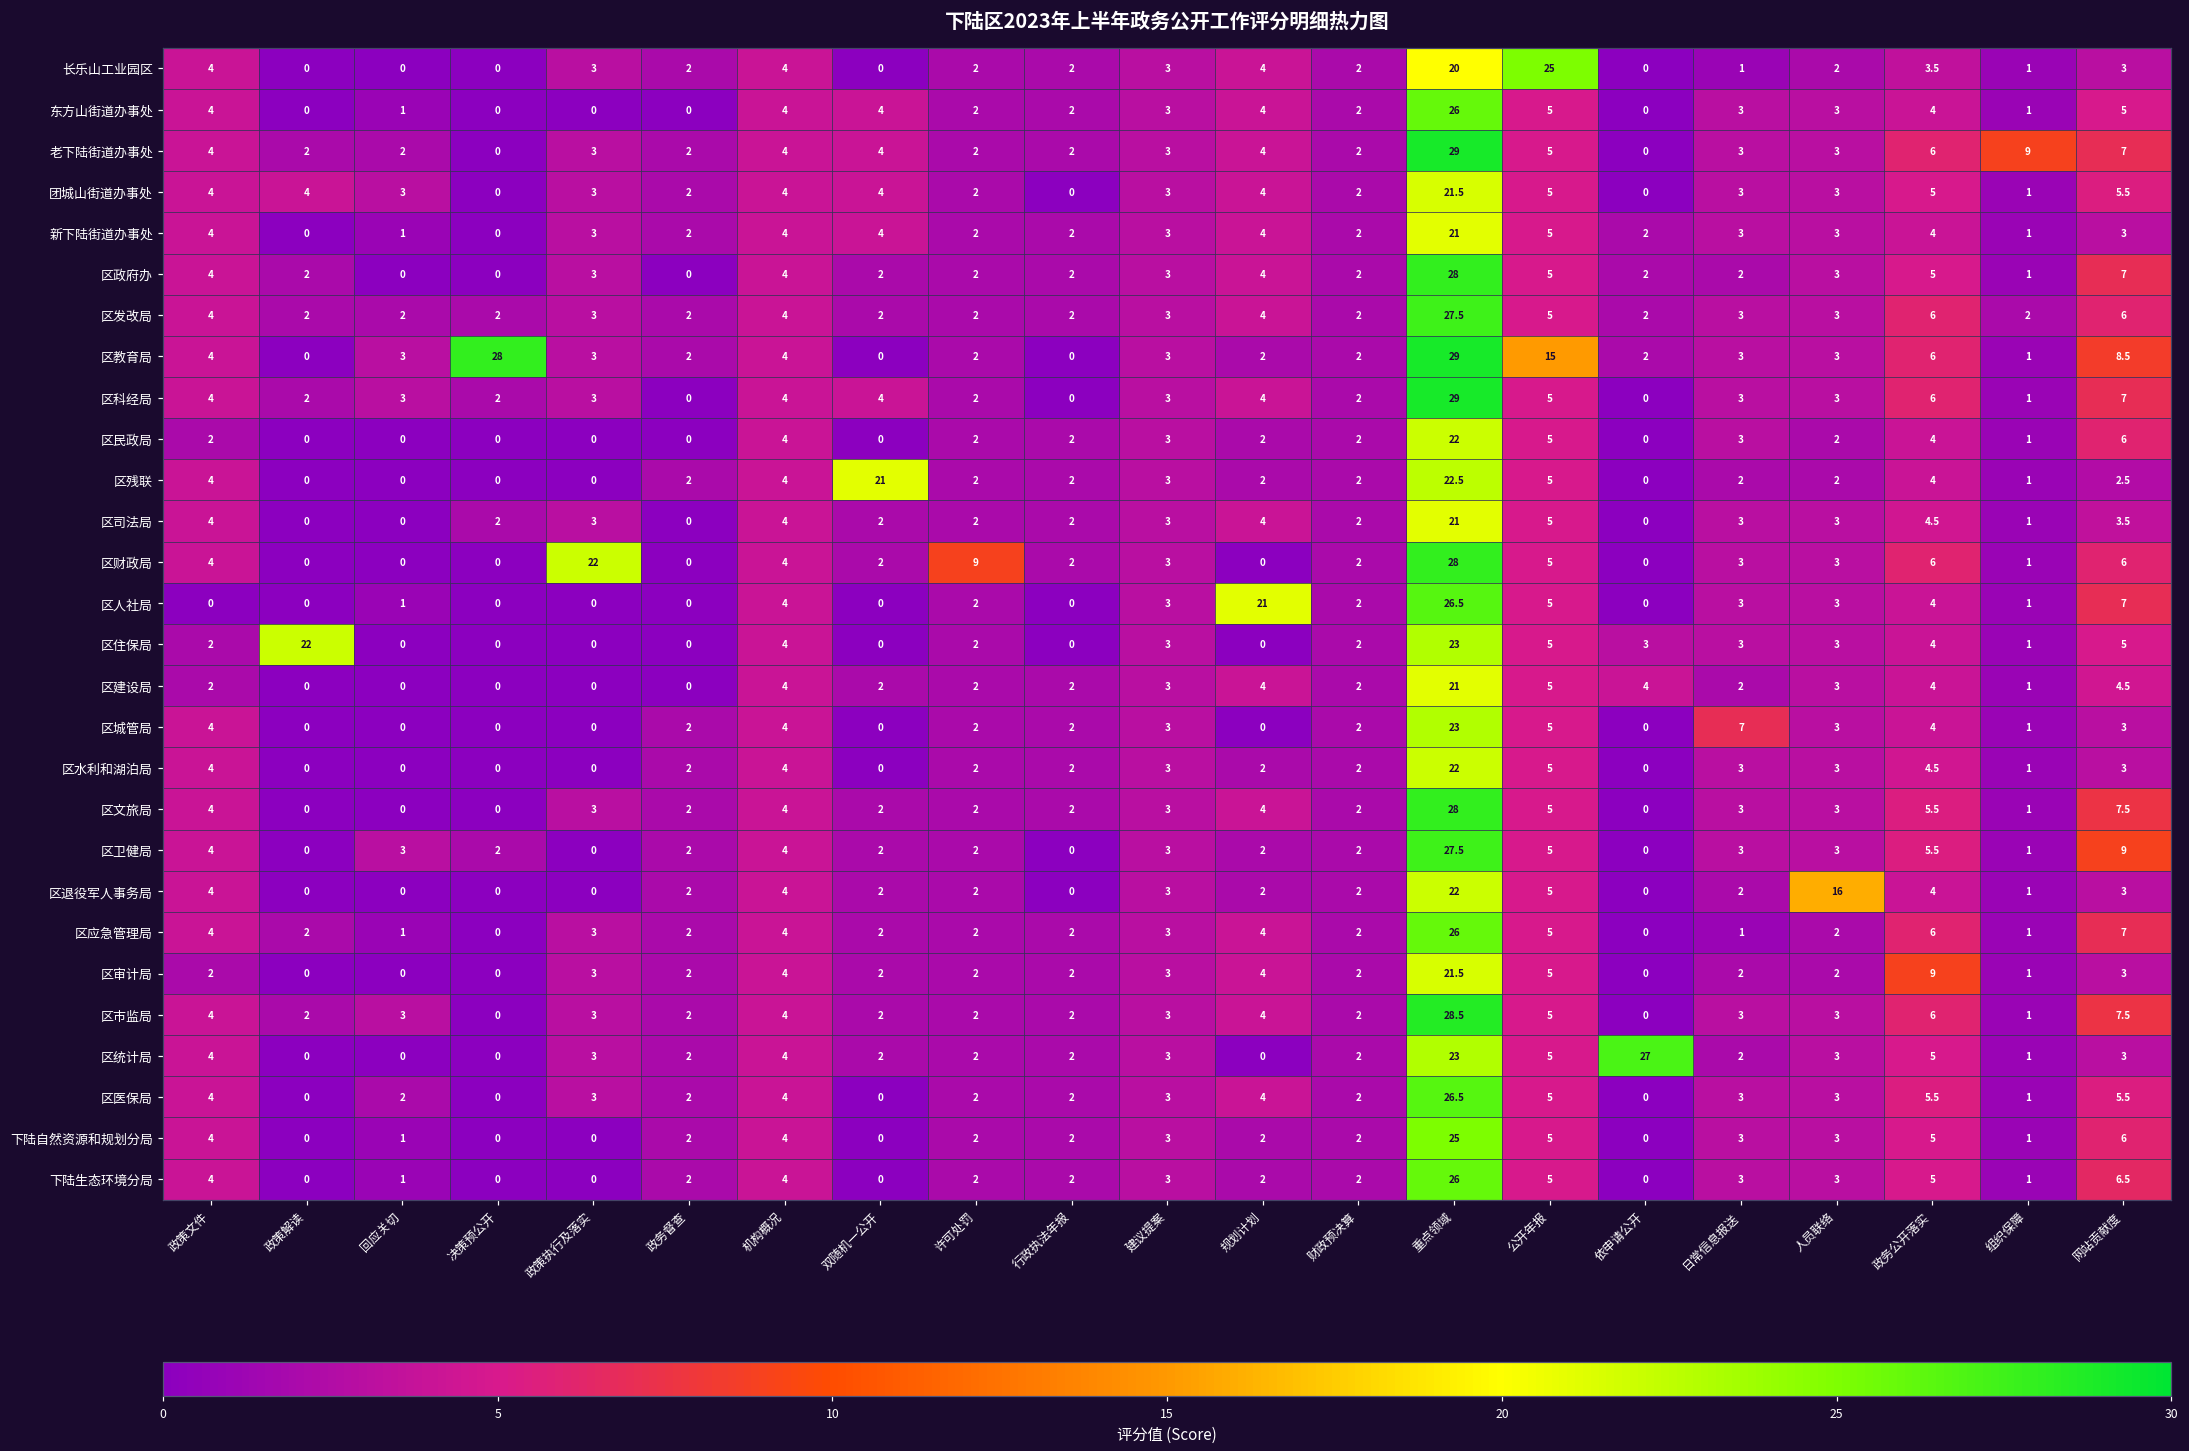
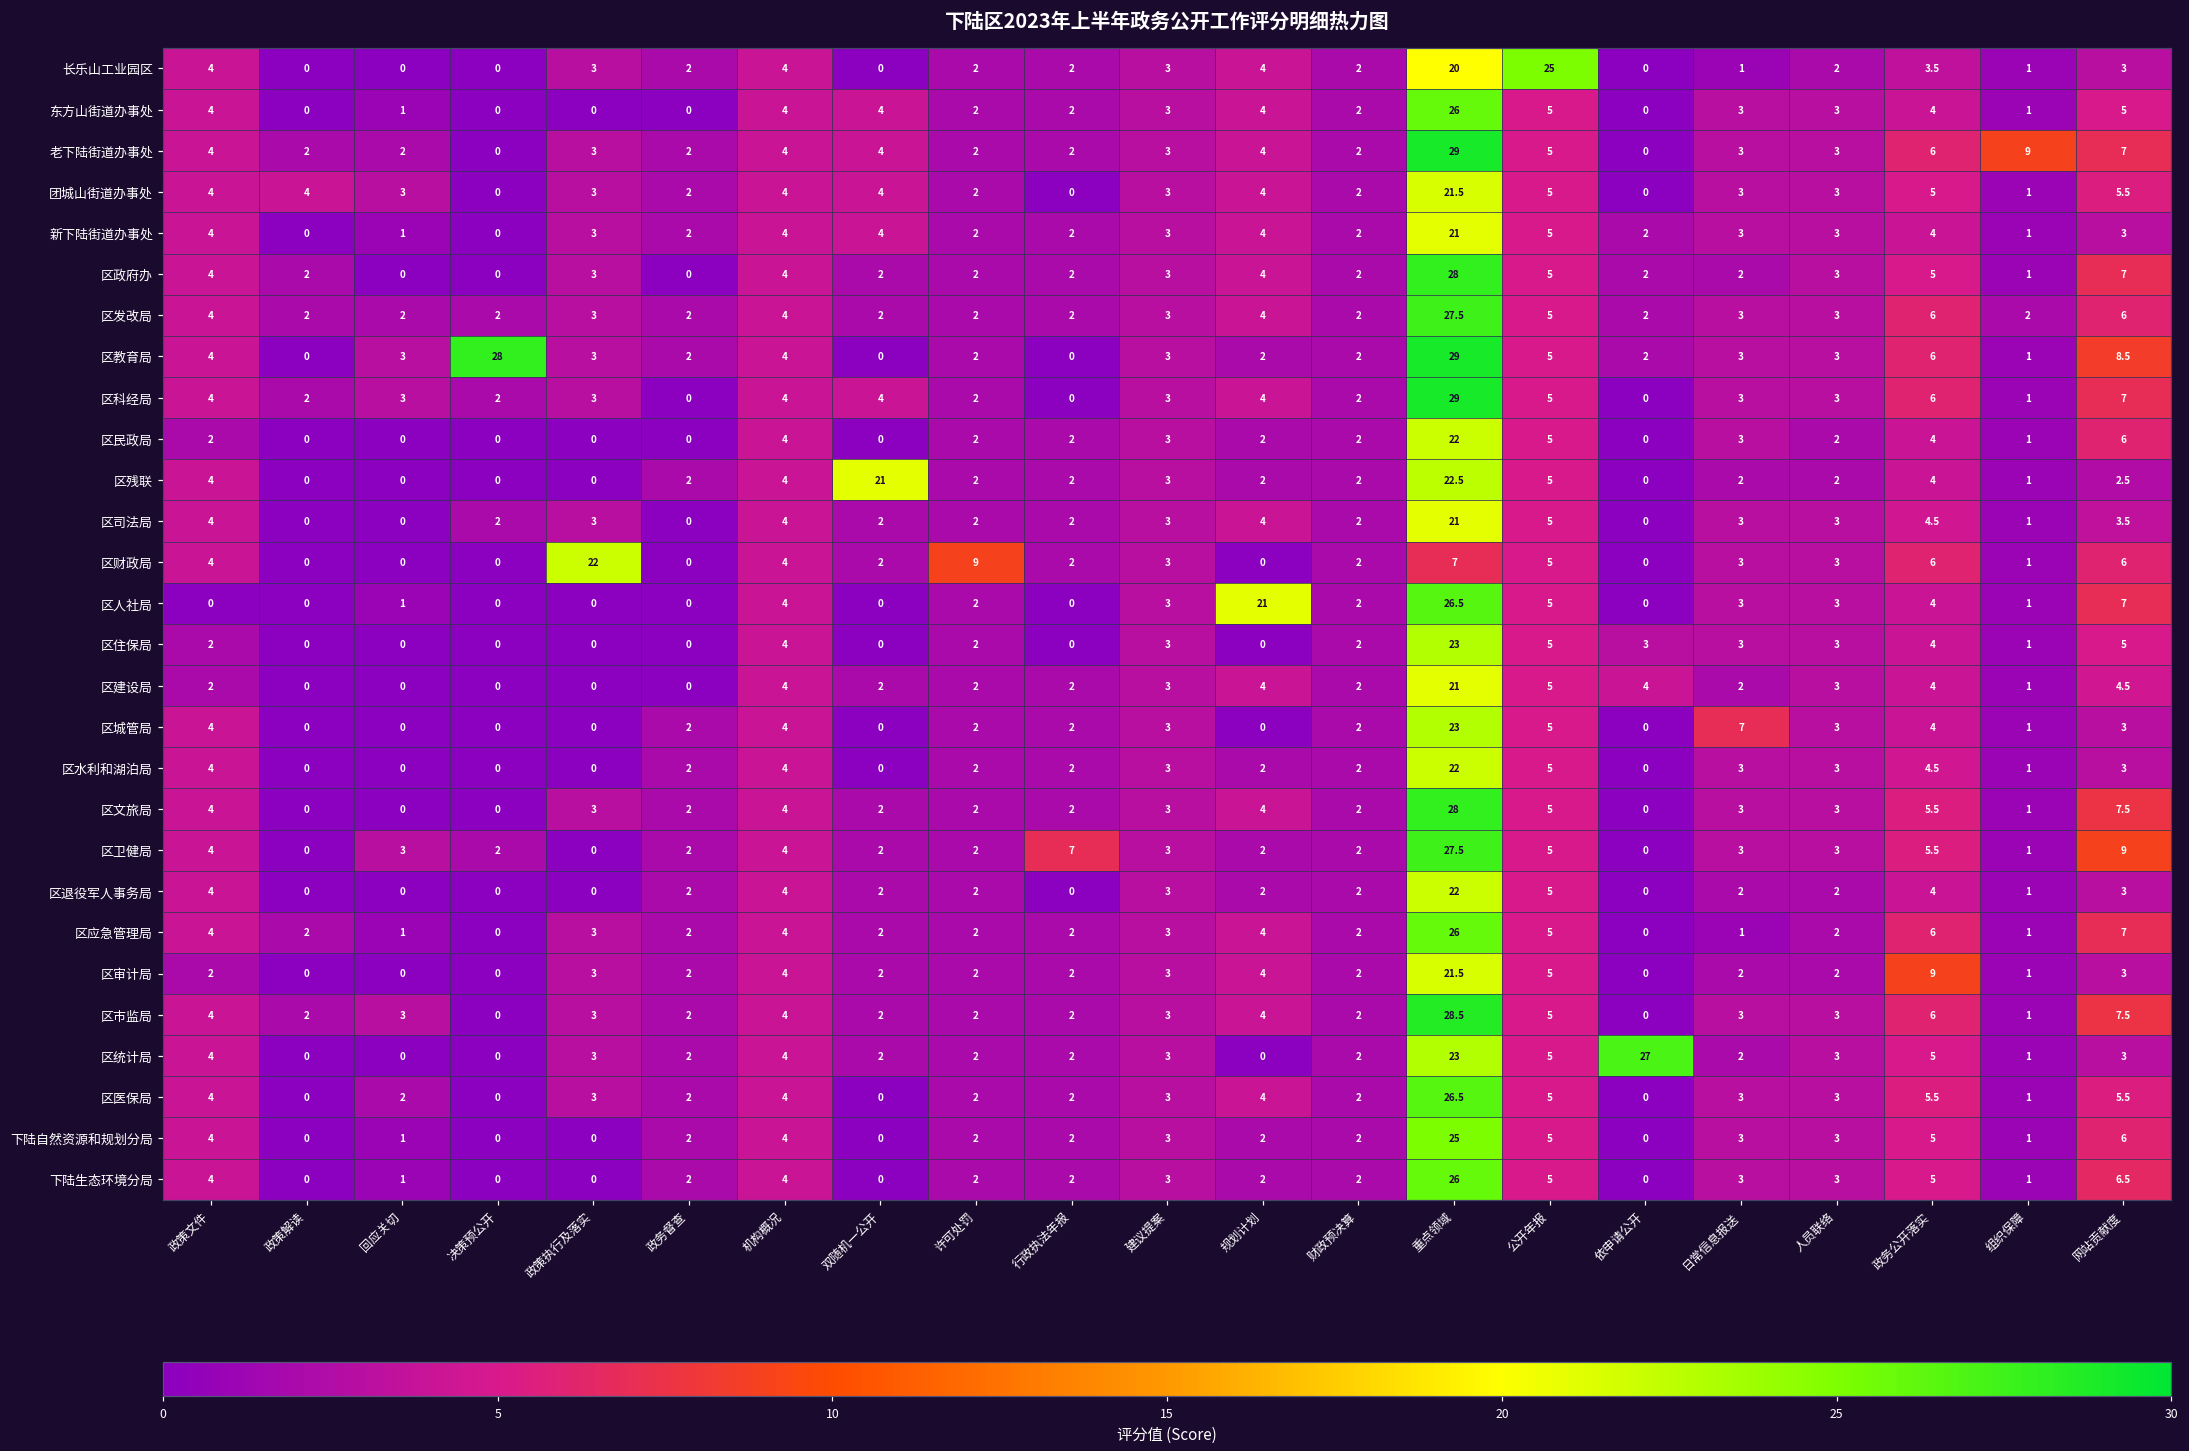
区教育局, 公开年报: 15 -> 5
区财政局, 重点领域: 28 -> 7
区住保局, 政策解读: 22 -> 0
区卫健局, 行政执法年报: 0 -> 7
区退役军人事务局, 人员联络: 16 -> 2
